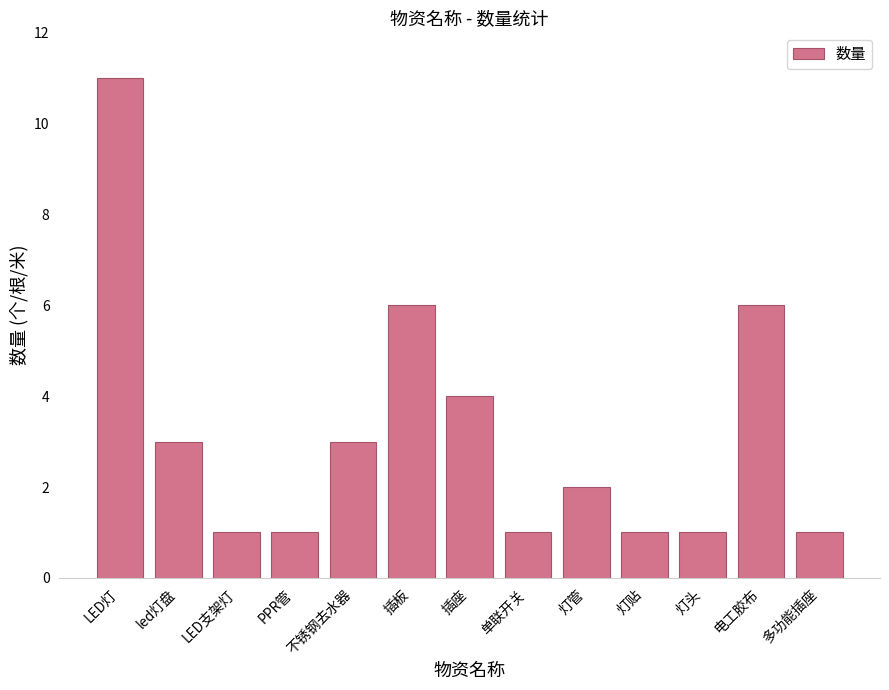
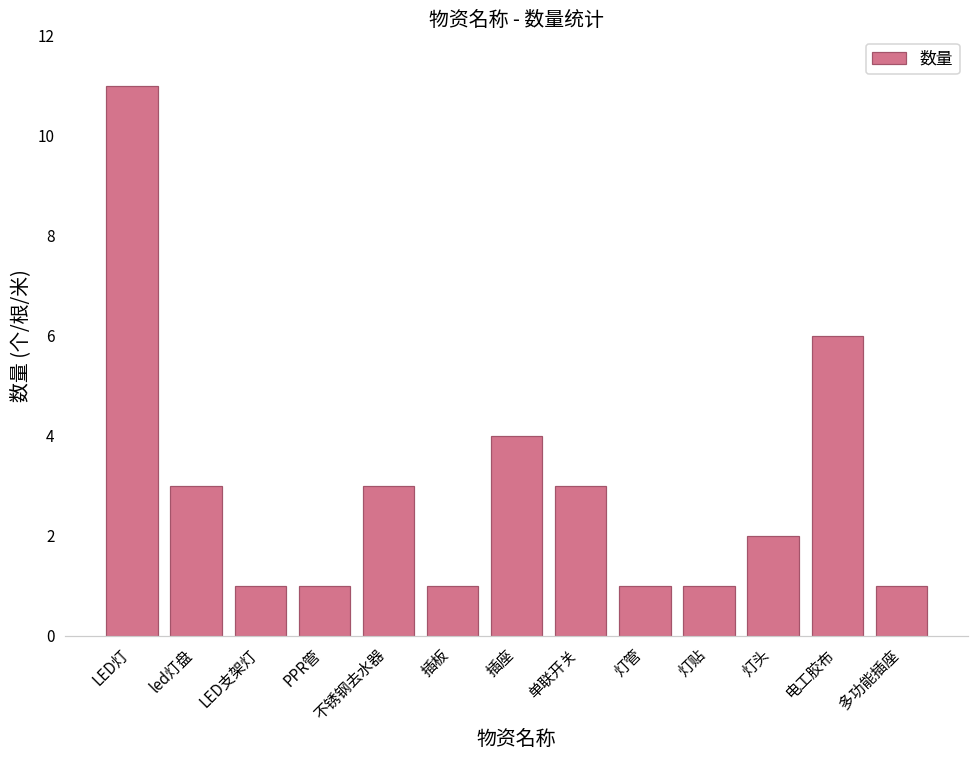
插板: 6 -> 1
单联开关: 1 -> 3
灯管: 2 -> 1
灯头: 1 -> 2
